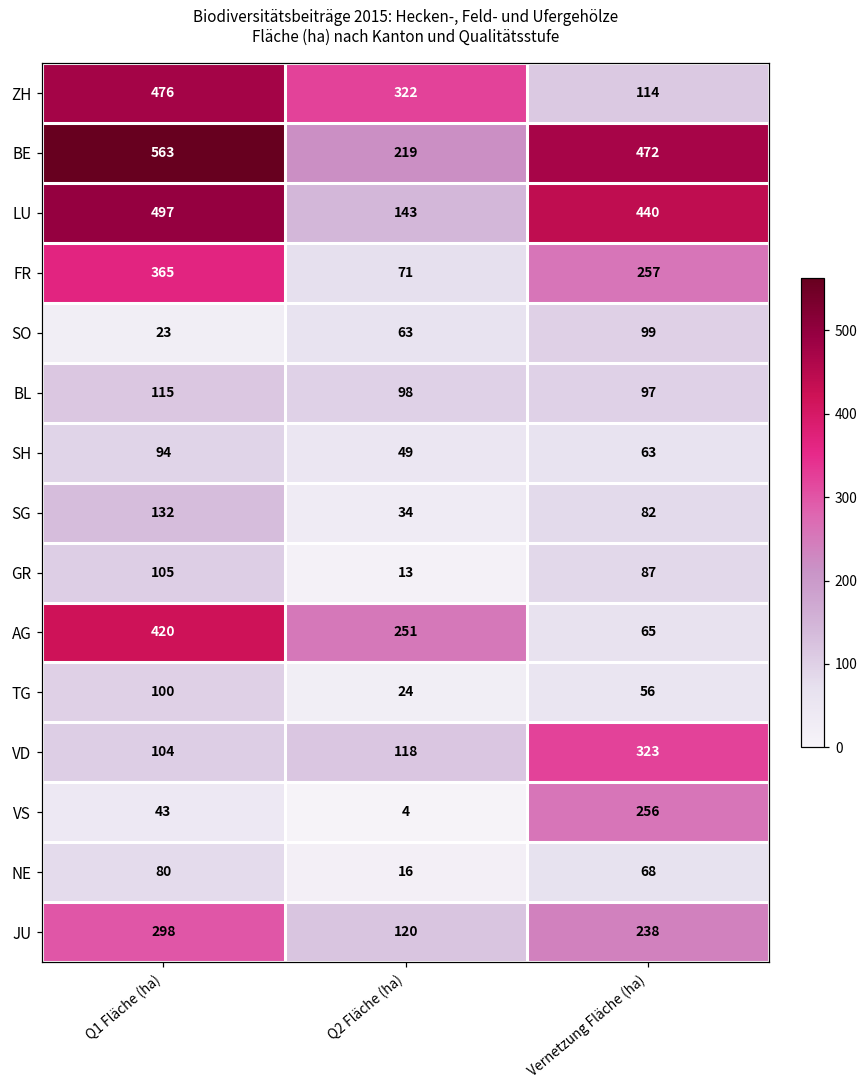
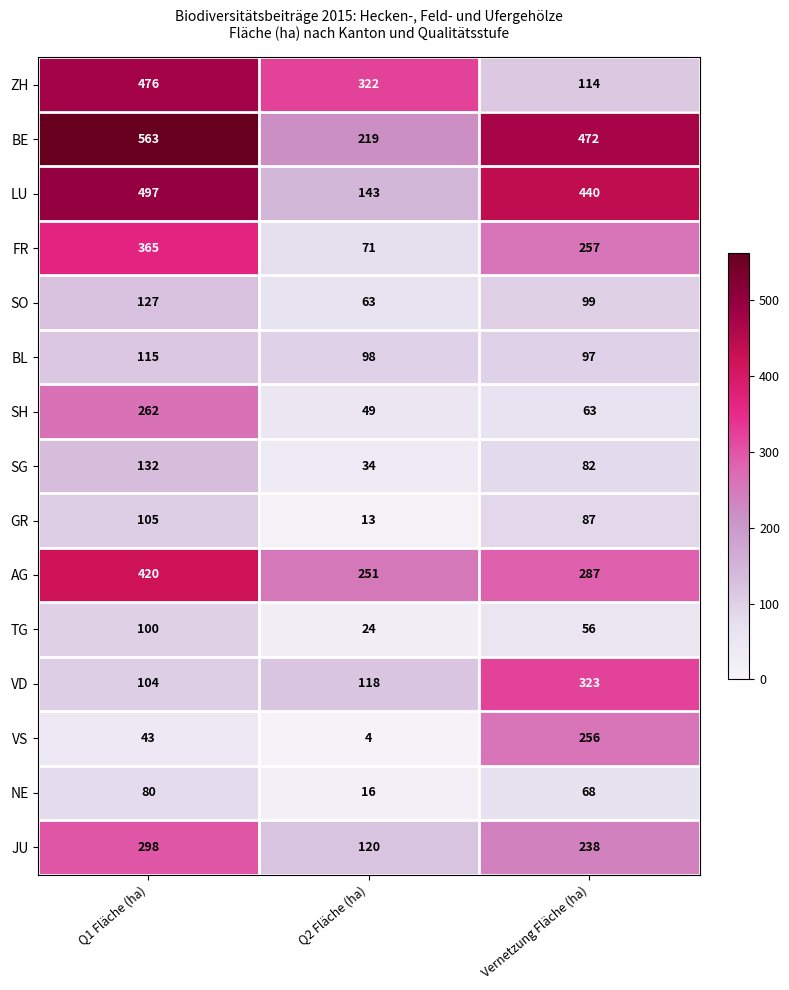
SO, Q1 Fläche (ha): 23 -> 127
SH, Q1 Fläche (ha): 94 -> 262
AG, Vernetzung Fläche (ha): 65 -> 287
